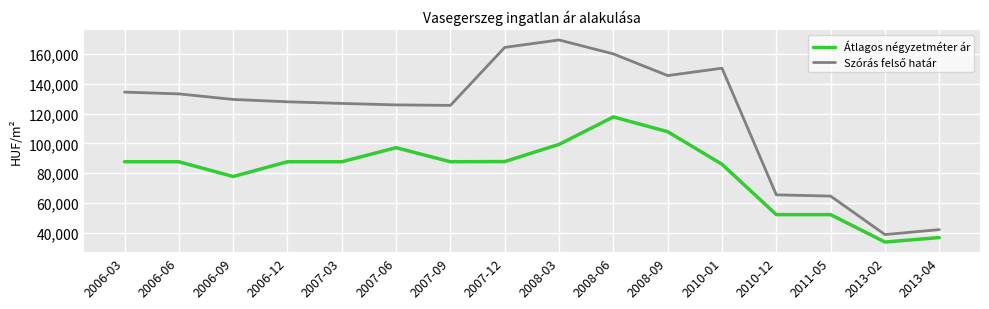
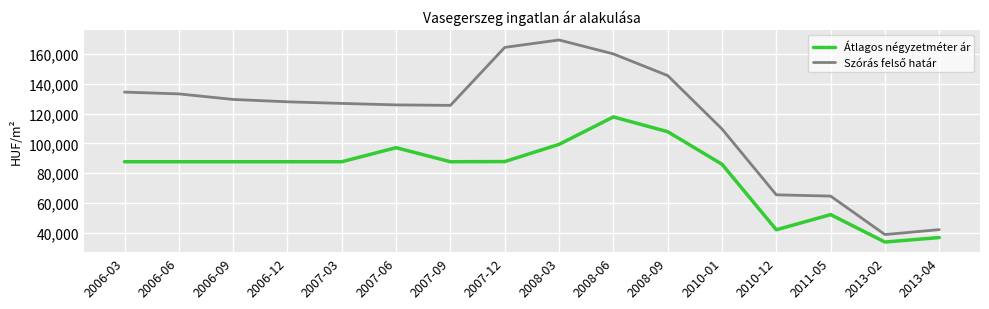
Átlagos négyzetméter ár, 2006-09: 78,000 -> 88,000
Szórás felső határ, 2010-01: 151,000 -> 110,000
Átlagos négyzetméter ár, 2010-12: 52,000 -> 42,000
